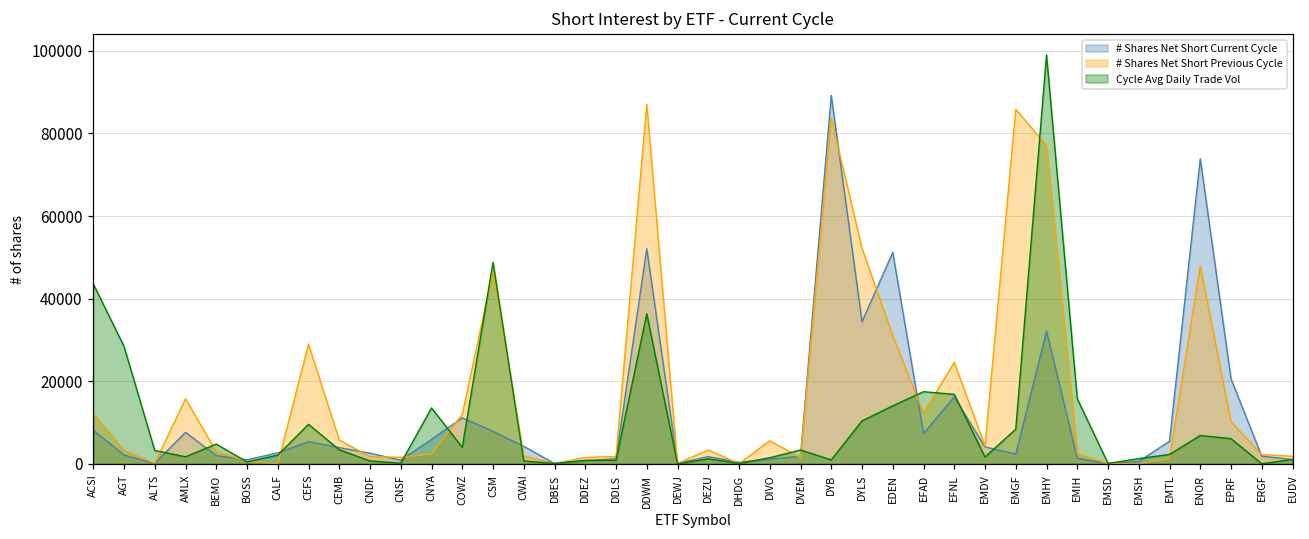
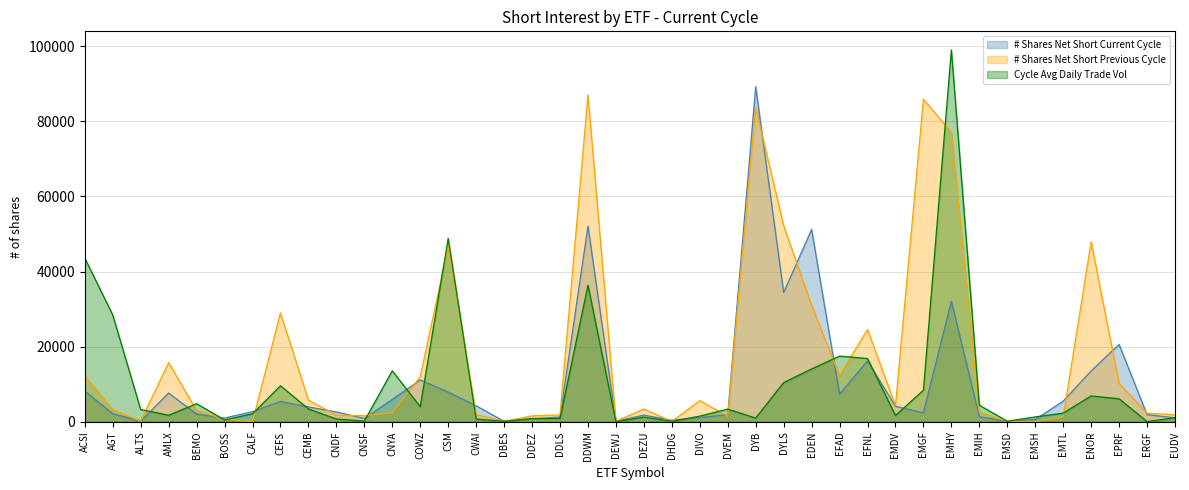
Cycle Avg Daily Trade Vol, EMIH: 16000 -> 4000
# Shares Net Short Current Cycle, ENOR: 74000 -> 14000
